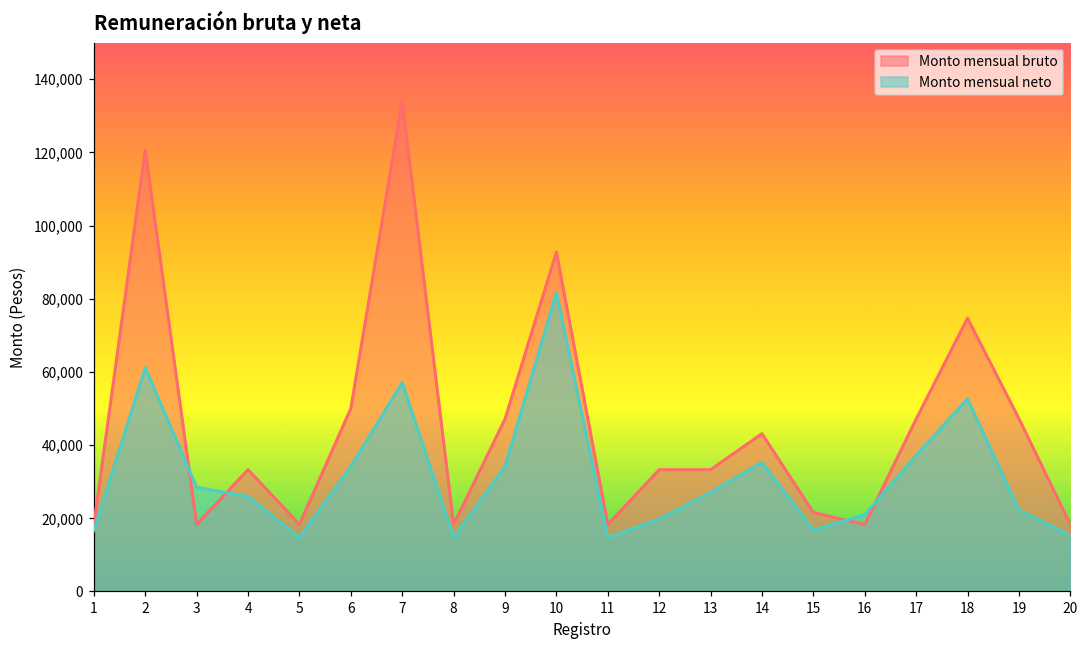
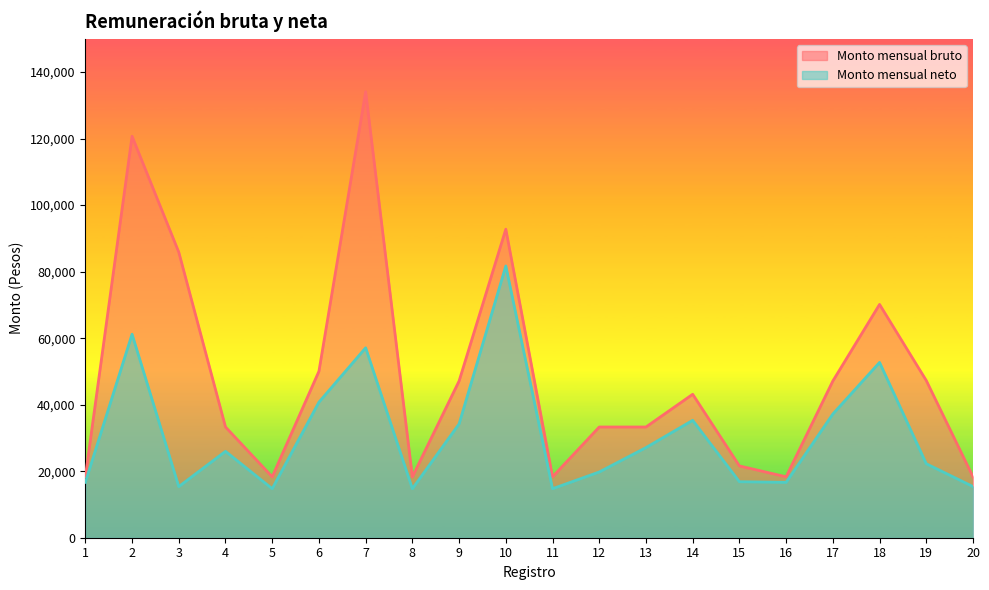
Monto mensual bruto, 3: 18,000 -> 86,000
Monto mensual neto, 3: 28,000 -> 15,000
Monto mensual neto, 6: 34,000 -> 41,000
Monto mensual neto, 16: 21,000 -> 17,000
Monto mensual bruto, 18: 75,000 -> 70,000
